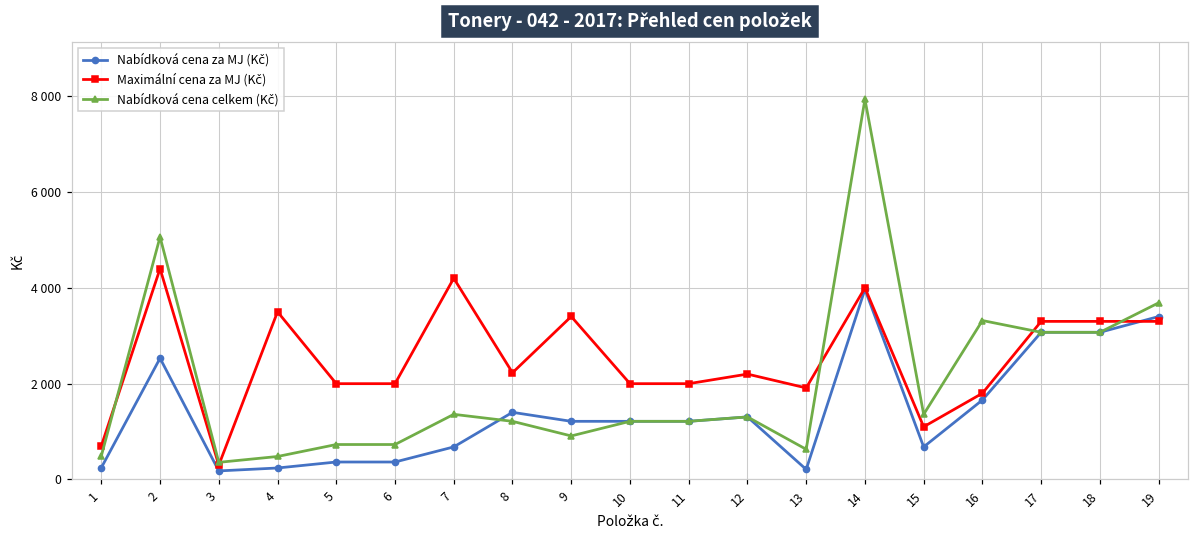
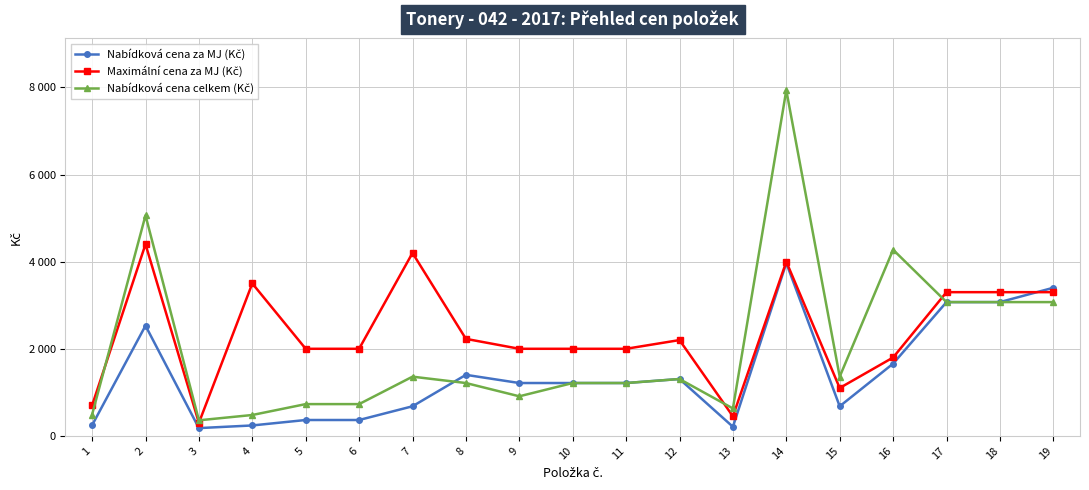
Maximální cena za MJ (Kč), 9: 3400 -> 2000
Maximální cena za MJ (Kč), 13: 1900 -> 500
Nabídková cena celkem (Kč), 16: 3300 -> 4300
Nabídková cena celkem (Kč), 19: 3700 -> 3100
